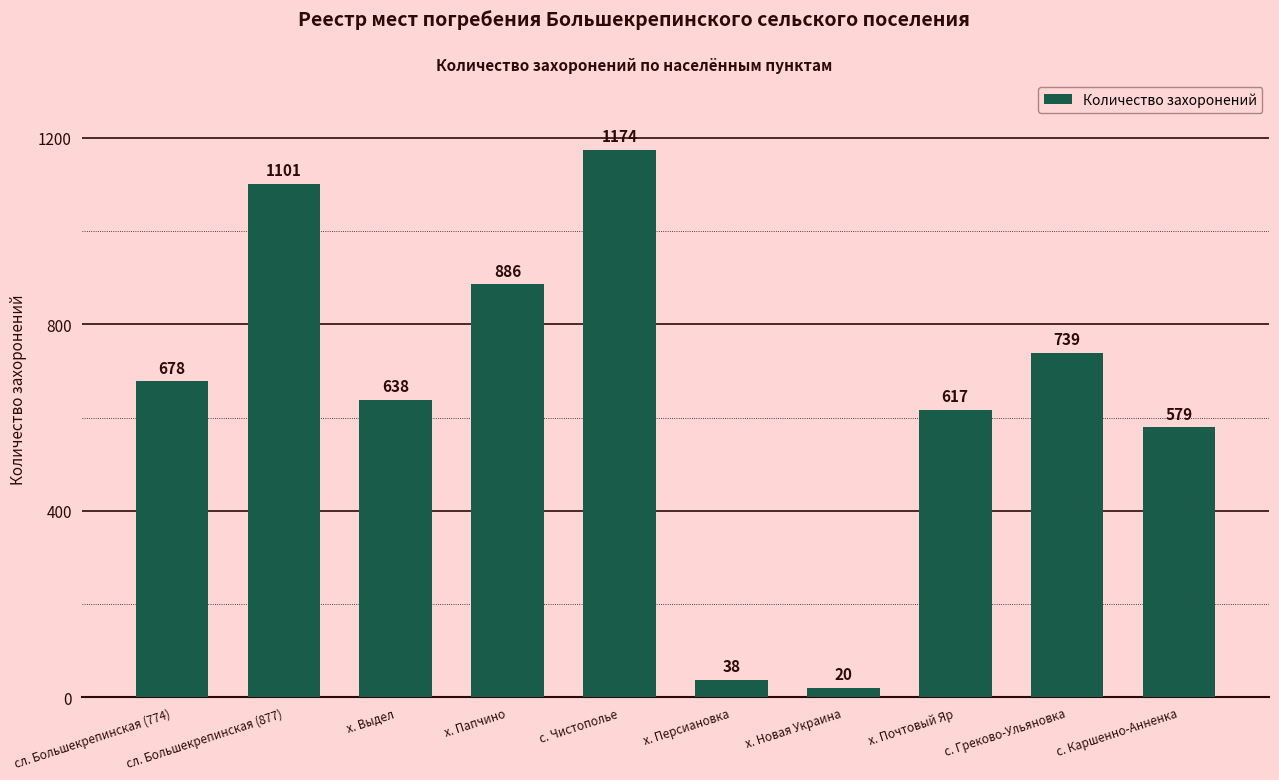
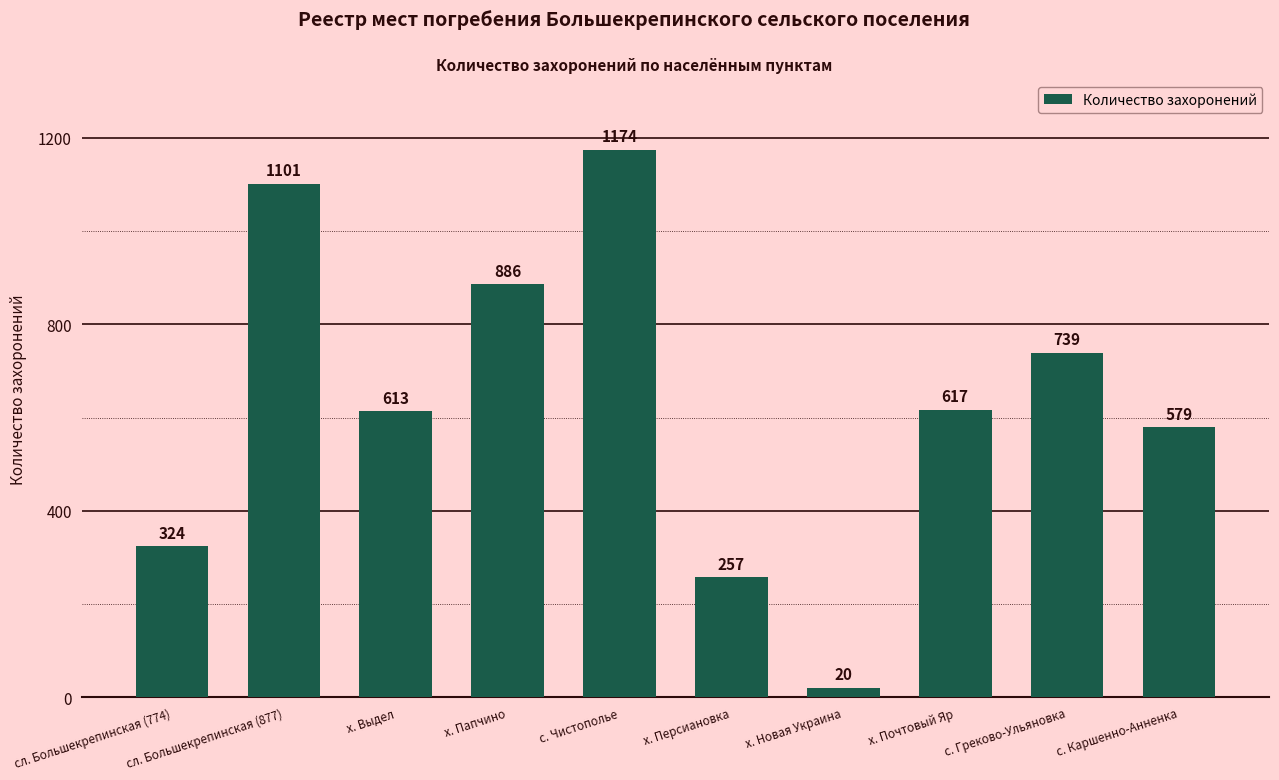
сл. Большекрепинская (774): 678 -> 324
х. Выдел: 638 -> 613
х. Персиановка: 38 -> 257
